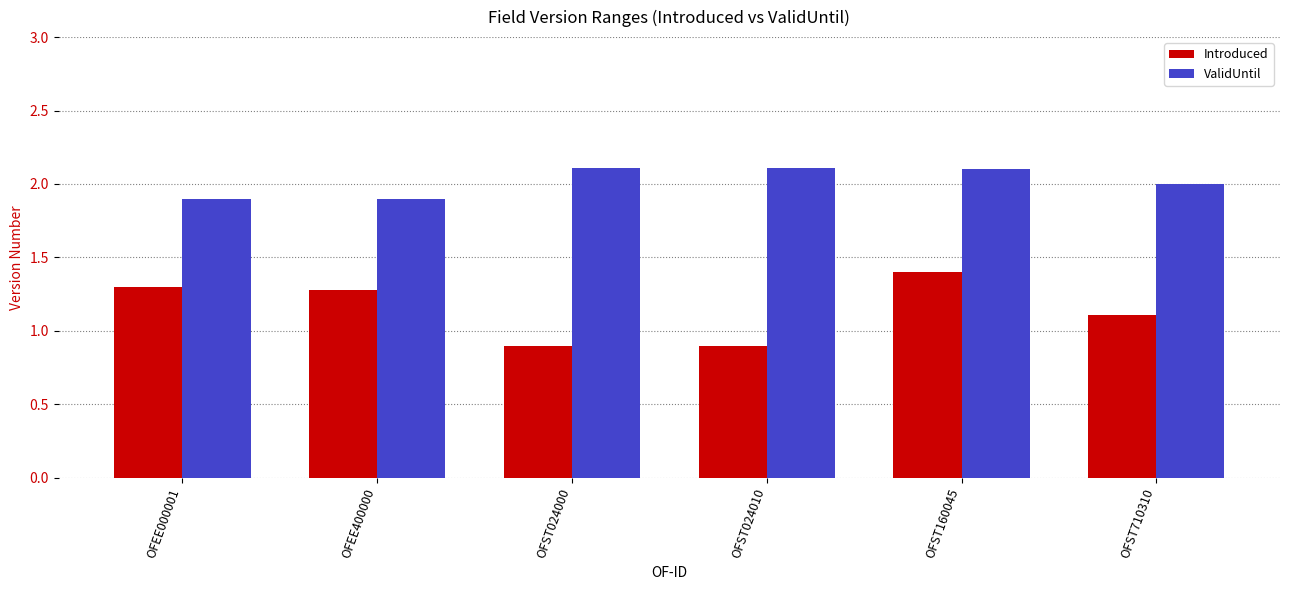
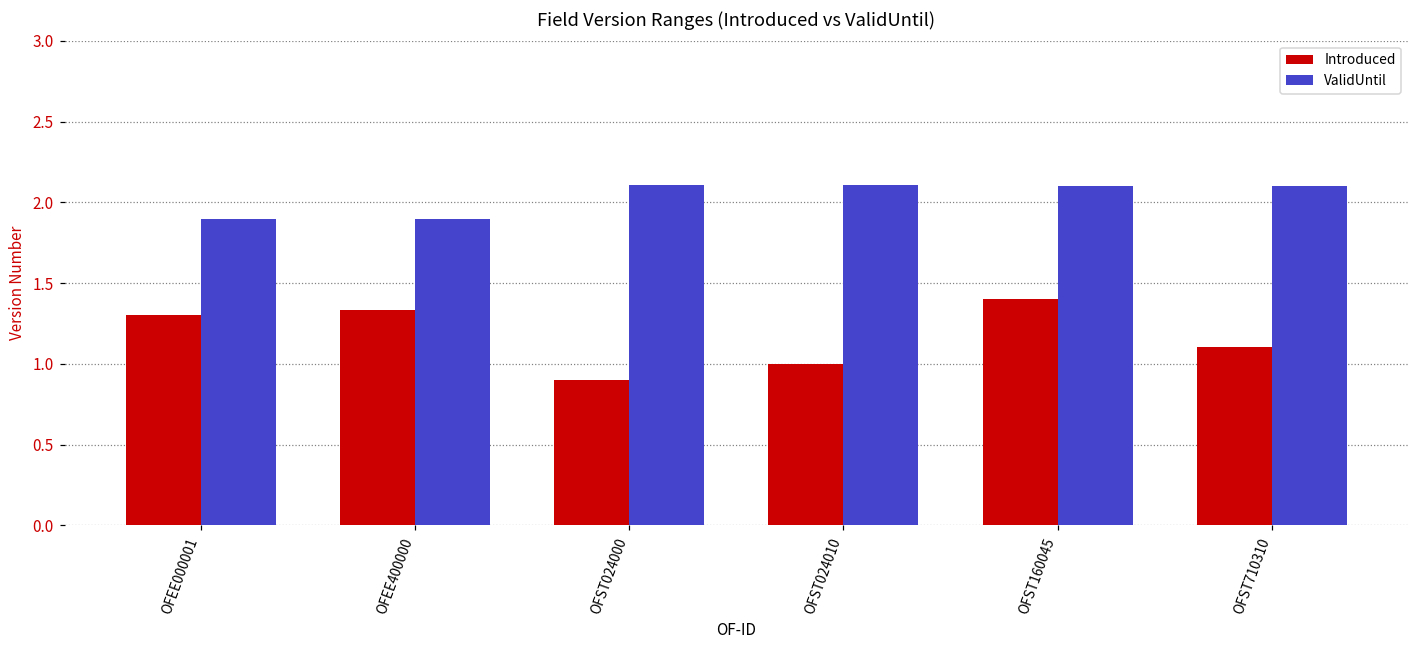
Introduced, OFEE400000: 1.28 -> 1.33
Introduced, OFST024010: 0.9 -> 1.0
ValidUntil, OFST710310: 2.0 -> 2.1
